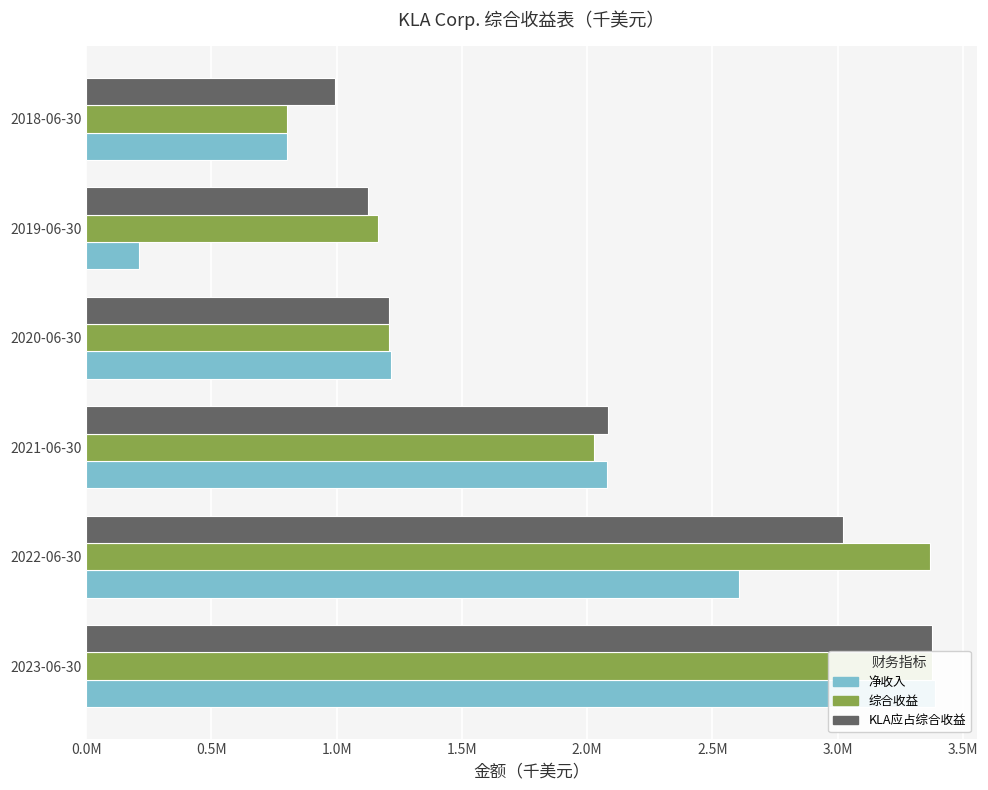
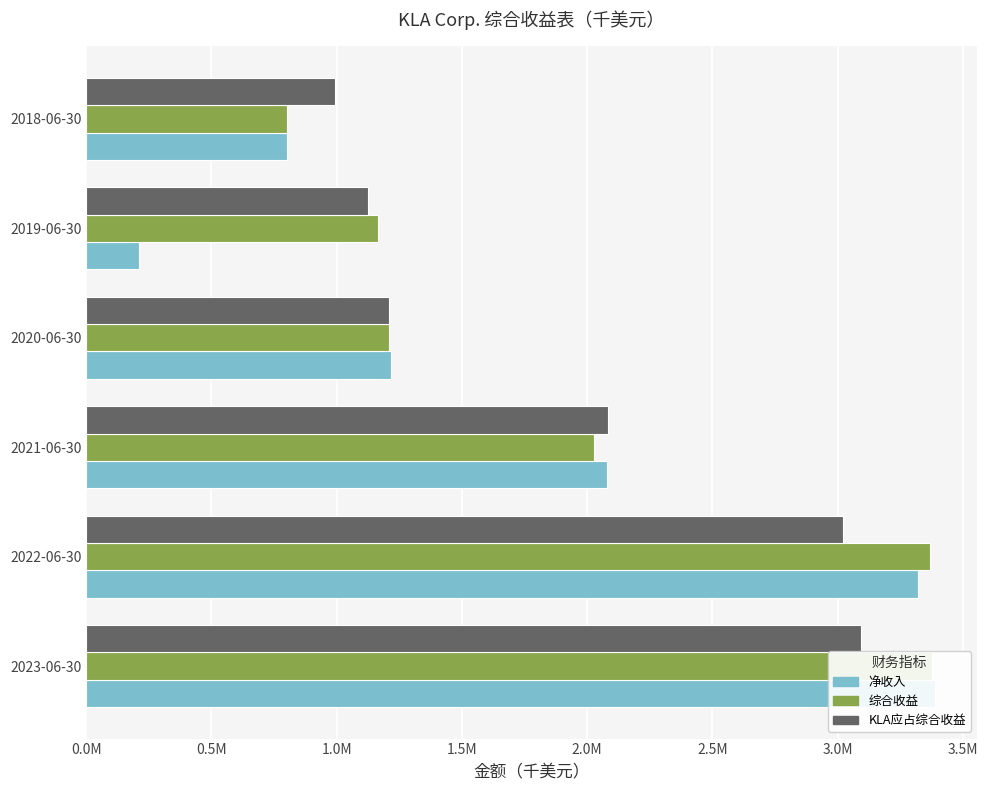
净收入, 2022-06-30: 2610000 -> 3320000
KLA应占综合收益, 2023-06-30: 3380000 -> 3090000
